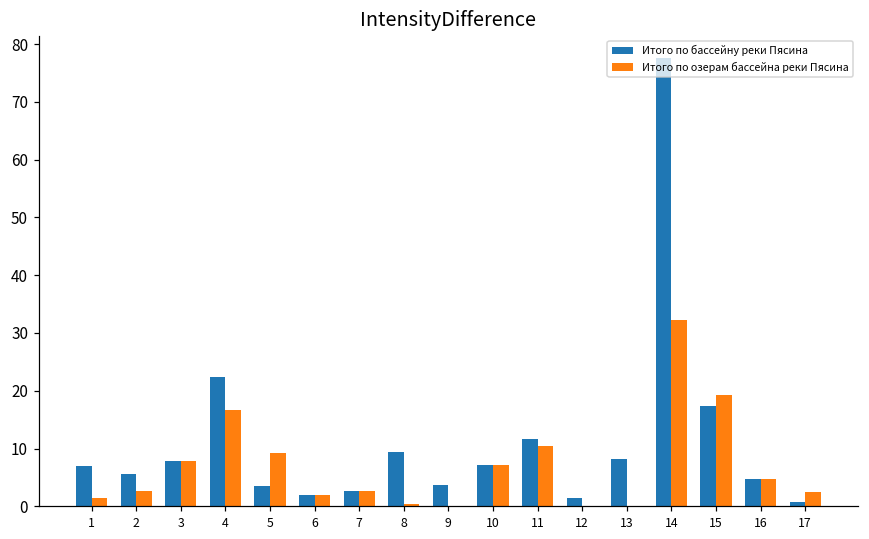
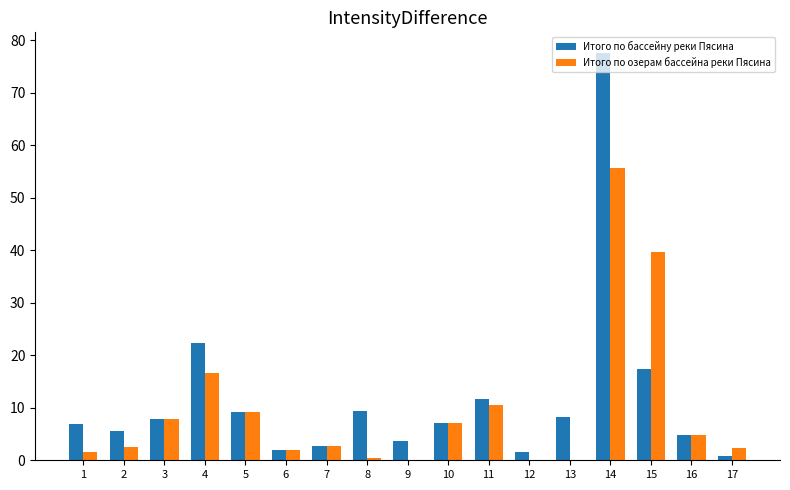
Итого по бассейну реки Пясина, 5: 4 -> 9
Итого по озерам бассейна реки Пясина, 14: 32 -> 56
Итого по озерам бассейна реки Пясина, 15: 19 -> 40
